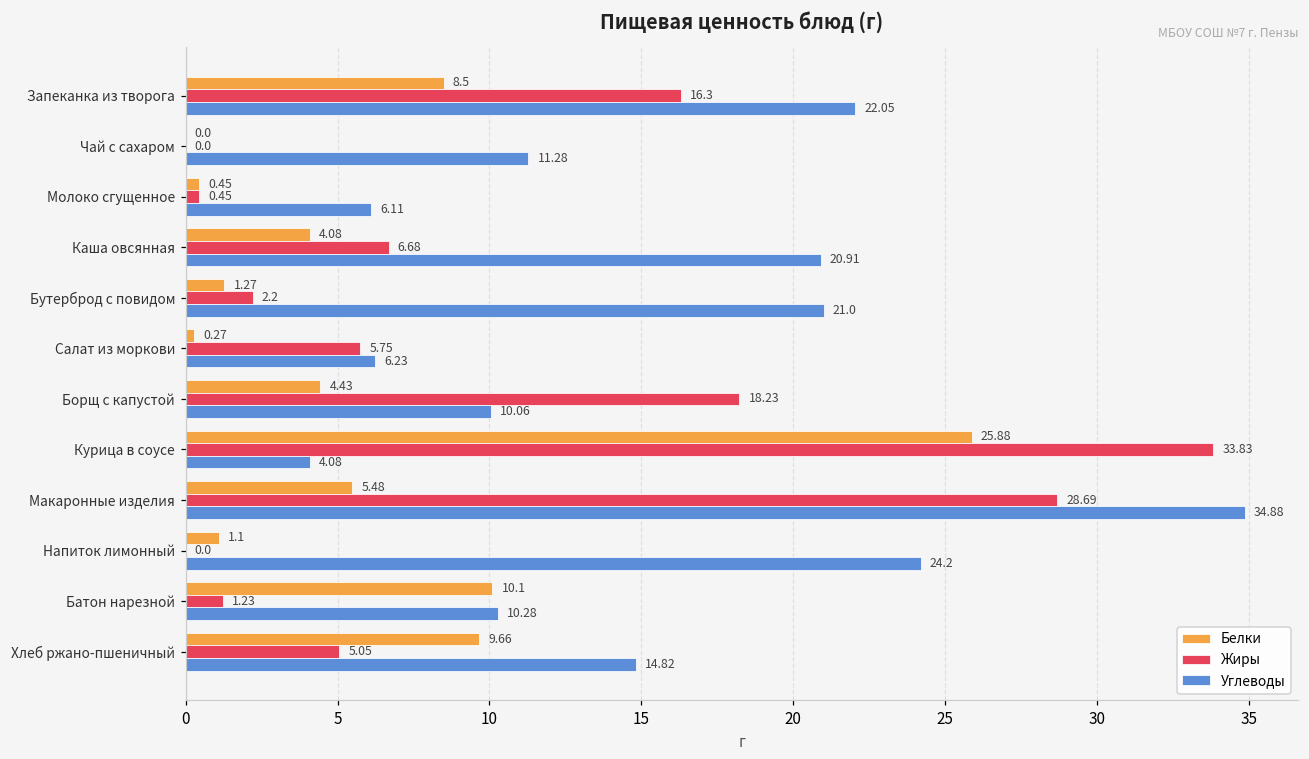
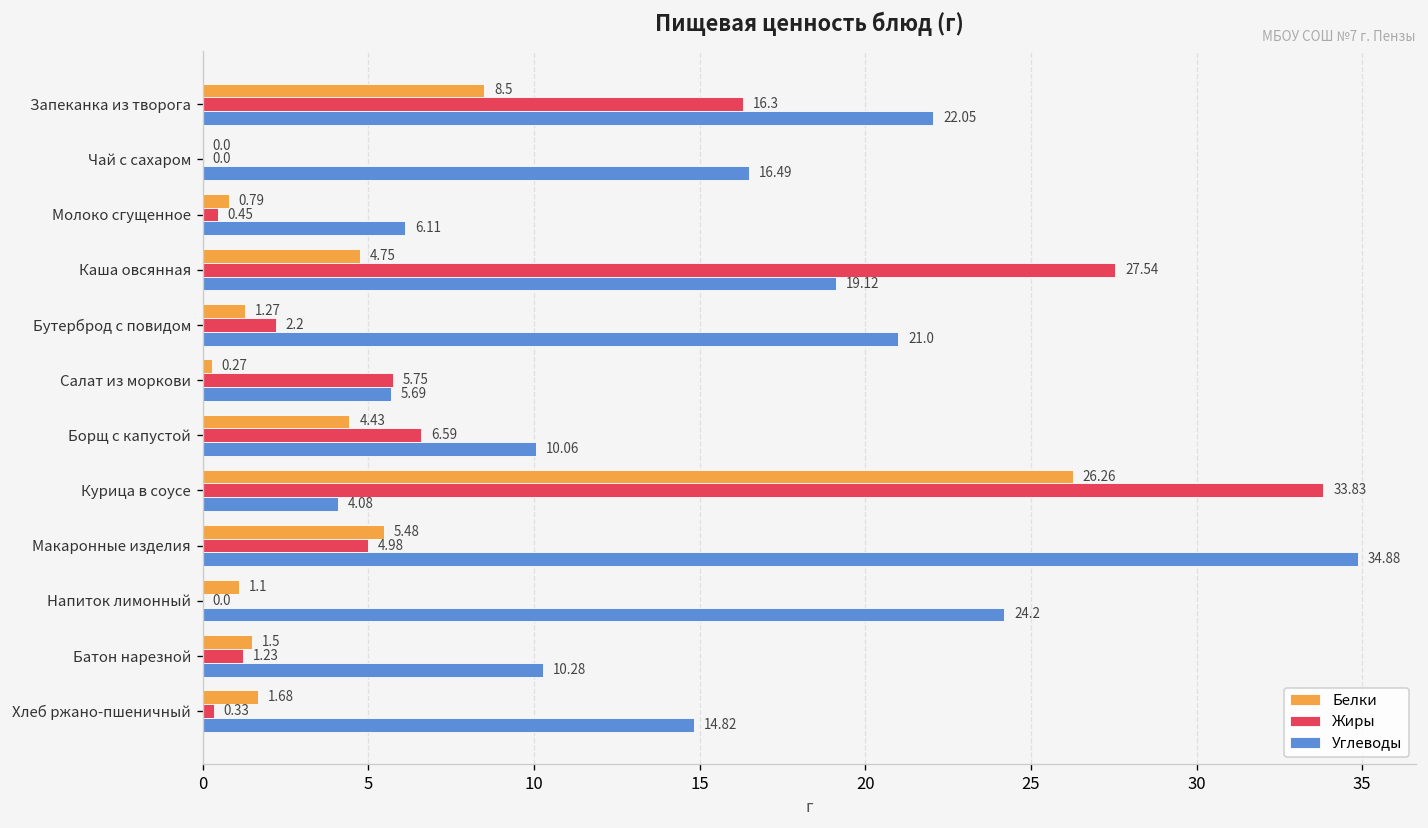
Углеводы, Чай с сахаром: 11.28 -> 16.49
Белки, Молоко сгущенное: 0.45 -> 0.79
Белки, Каша овсянная: 4.08 -> 4.75
Жиры, Каша овсянная: 6.68 -> 27.54
Углеводы, Каша овсянная: 20.91 -> 19.12
Углеводы, Салат из моркови: 6.23 -> 5.69
Жиры, Борщ с капустой: 18.23 -> 6.59
Белки, Курица в соусе: 25.88 -> 26.26
Жиры, Макаронные изделия: 28.69 -> 4.98
Белки, Батон нарезной: 10.1 -> 1.5
Белки, Хлеб ржано-пшеничный: 9.66 -> 1.68
Жиры, Хлеб ржано-пшеничный: 5.05 -> 0.33
